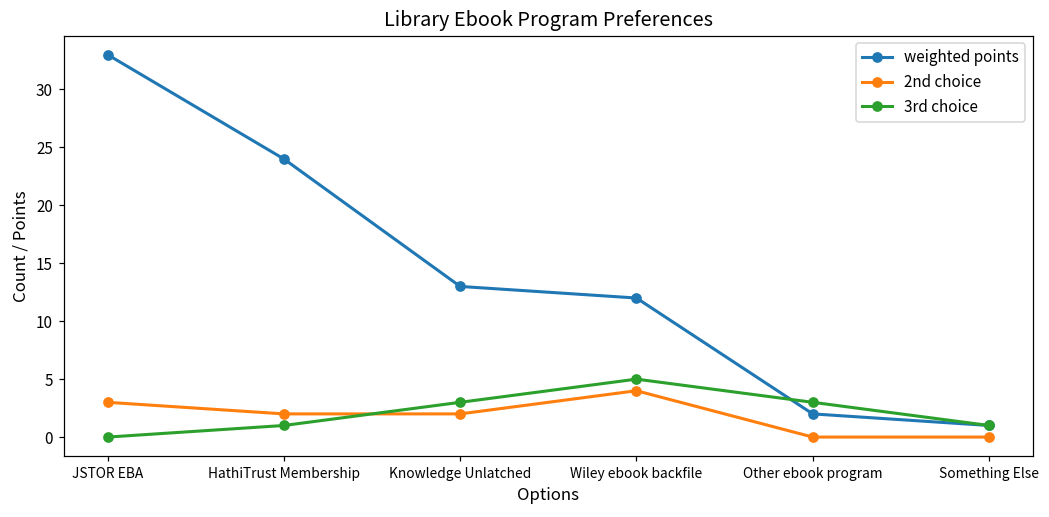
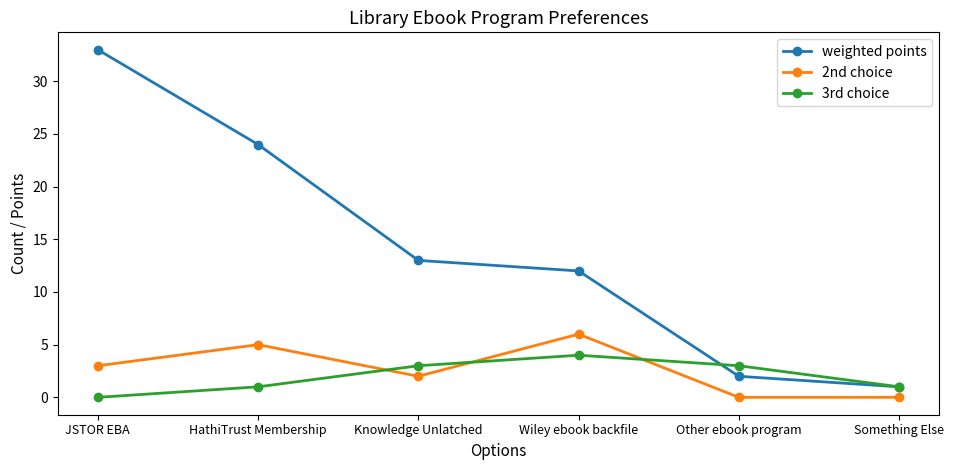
2nd choice, HathiTrust Membership: 2 -> 5
2nd choice, Wiley ebook backfile: 4 -> 6
3rd choice, Wiley ebook backfile: 5 -> 4
